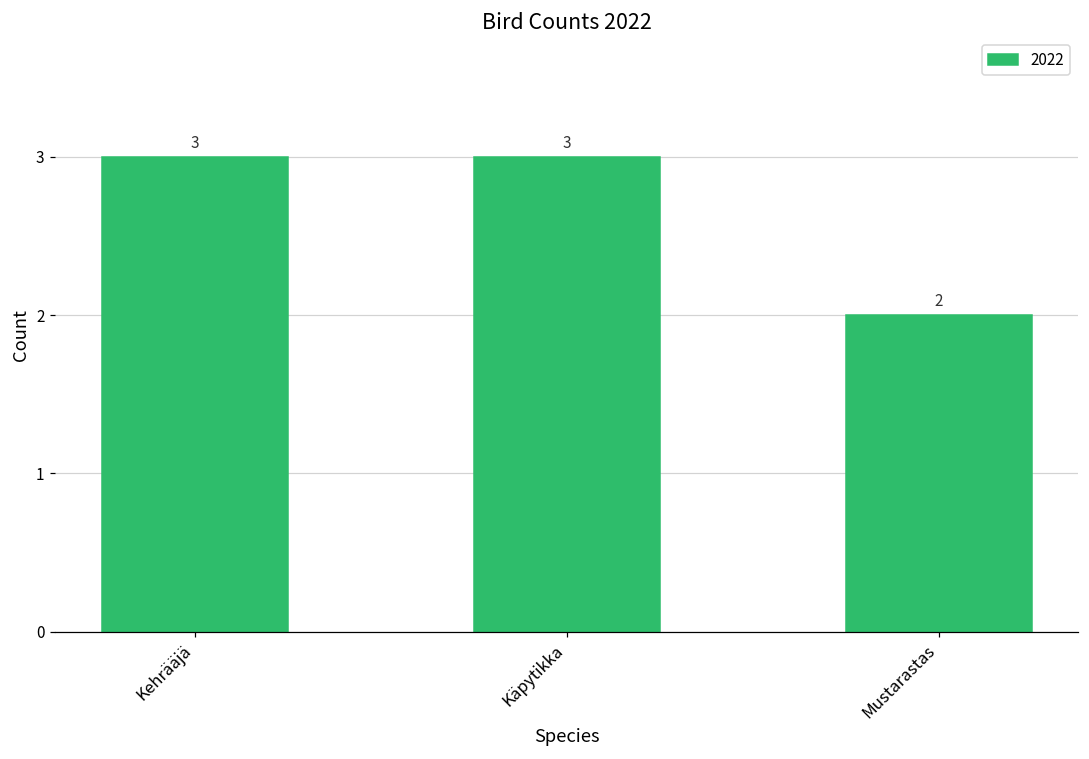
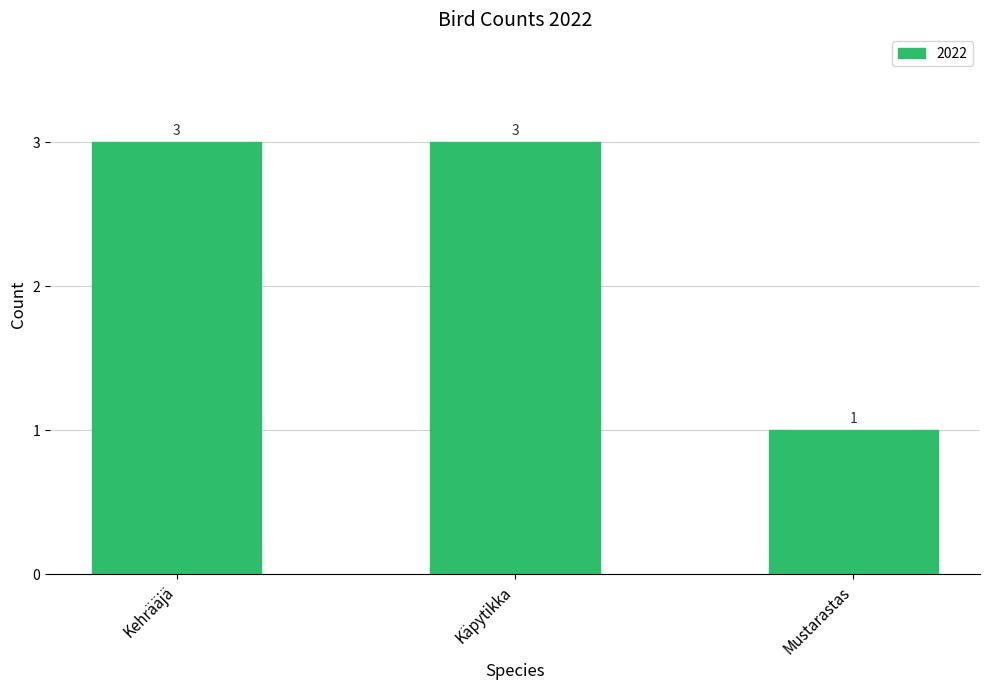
Mustarastas: 2 -> 1
